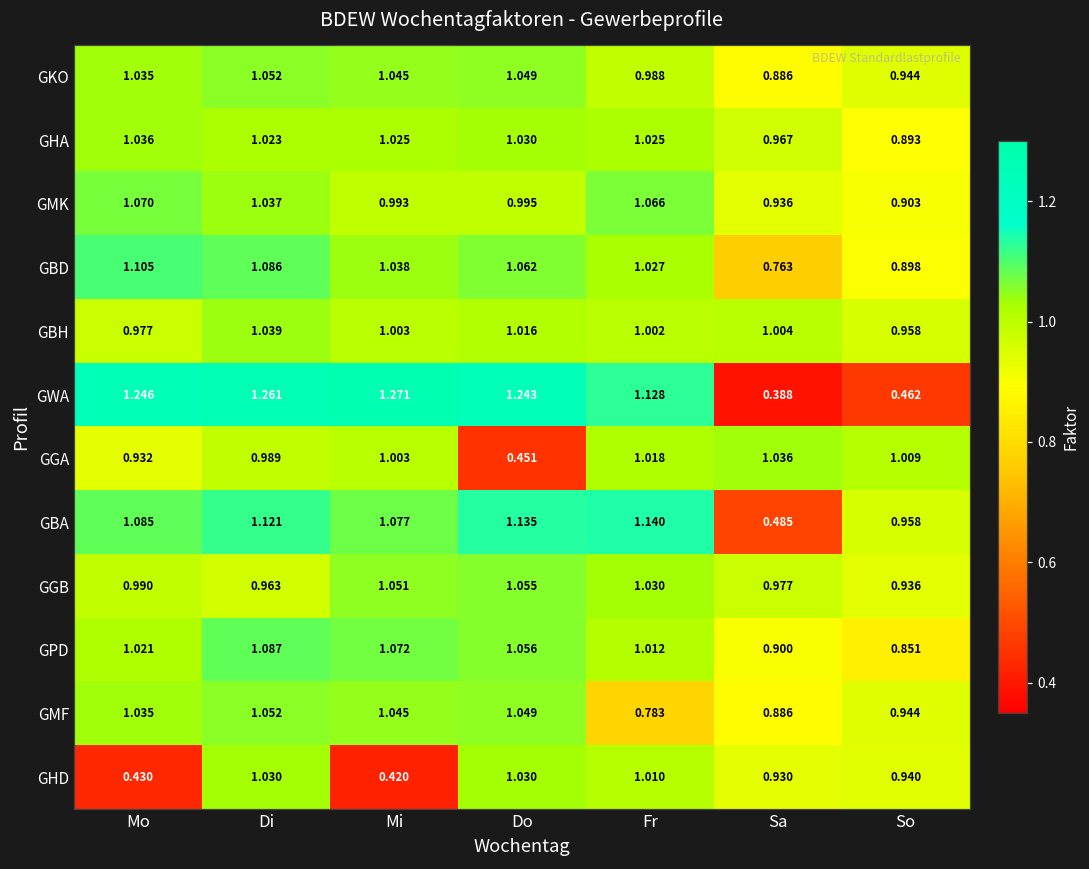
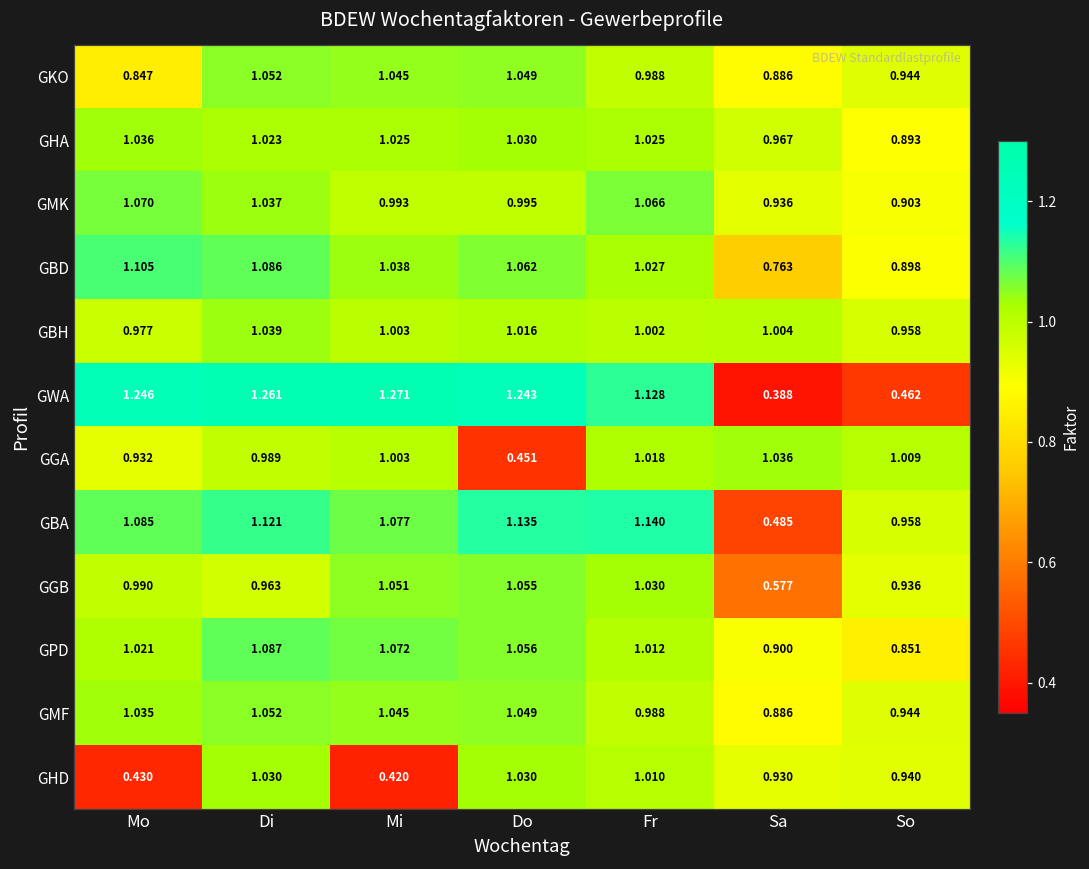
GKO, Mo: 1.035 -> 0.847
GGB, Sa: 0.977 -> 0.577
GMF, Fr: 0.783 -> 0.988
